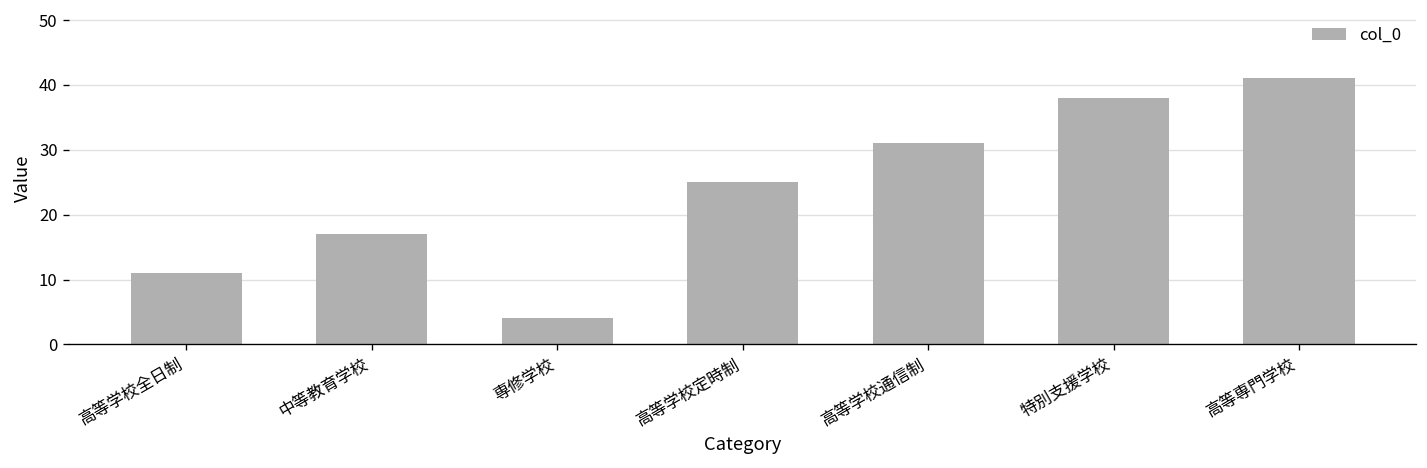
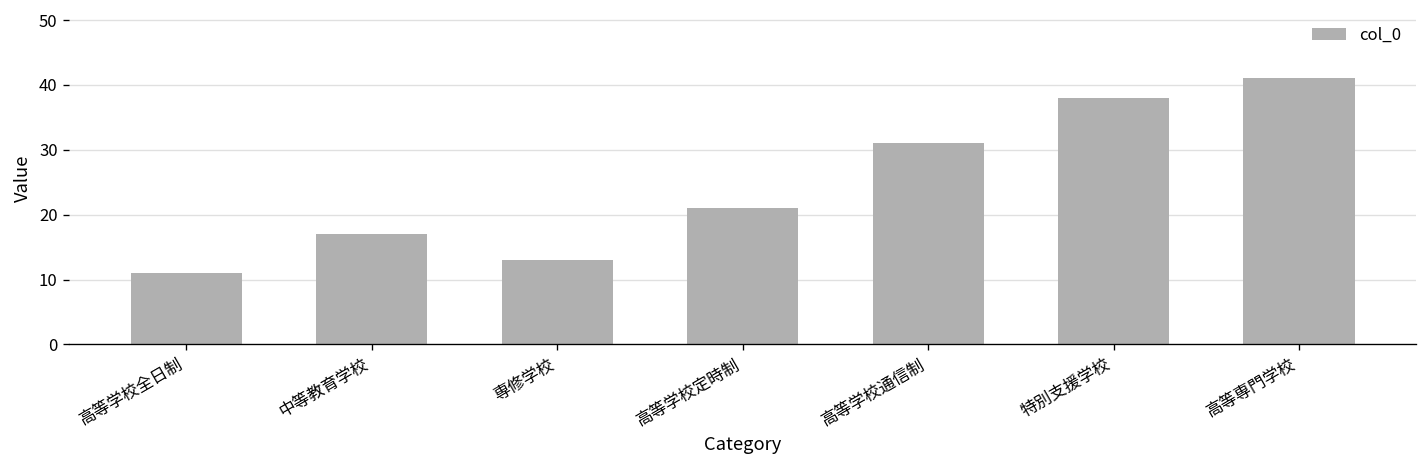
専修学校: 4 -> 13
高等学校定時制: 25 -> 21
